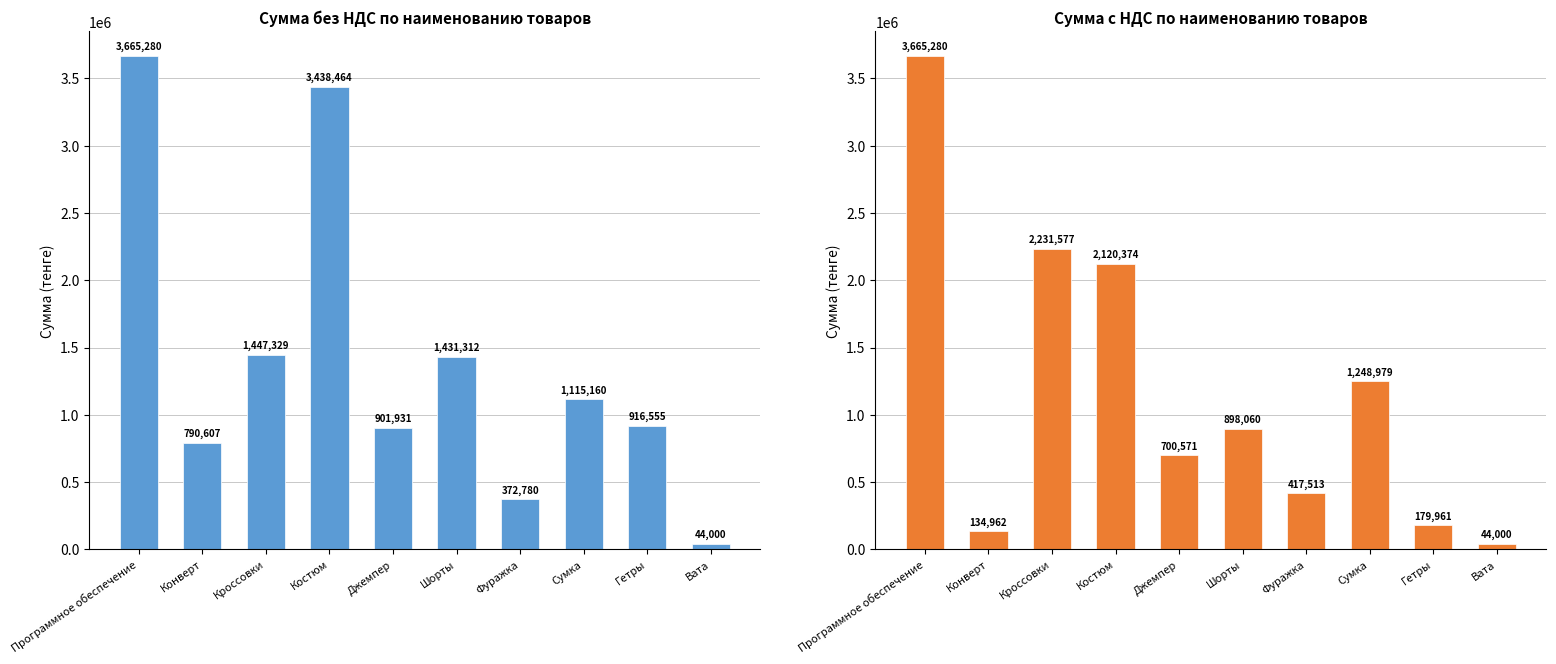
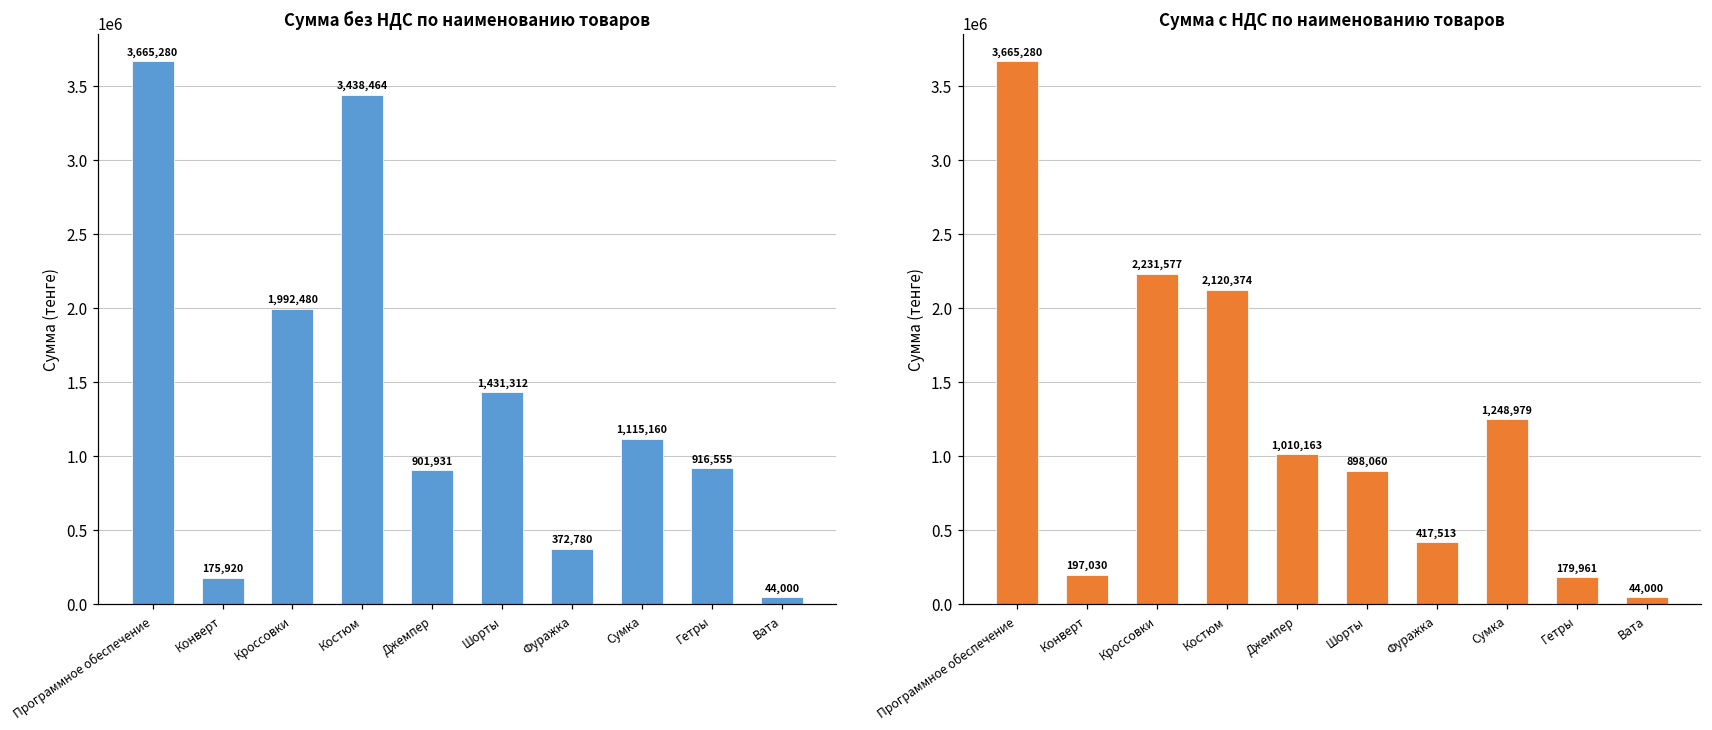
Сумма без НДС по наименованию товаров, Конверт: 790,607 -> 175,920
Сумма без НДС по наименованию товаров, Кроссовки: 1,447,329 -> 1,992,480
Сумма с НДС по наименованию товаров, Конверт: 134,962 -> 197,030
Сумма с НДС по наименованию товаров, Джемпер: 700,571 -> 1,010,163
